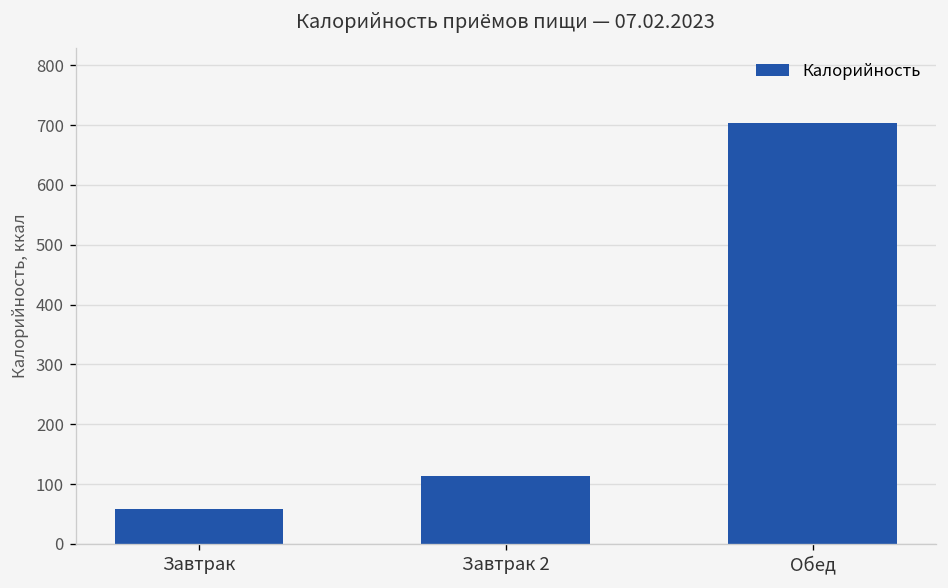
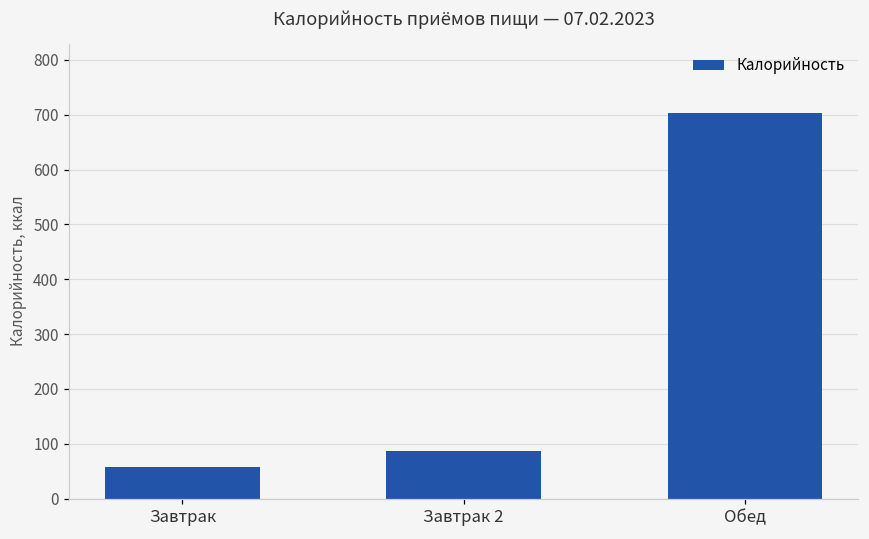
Завтрак 2: 110 -> 90
